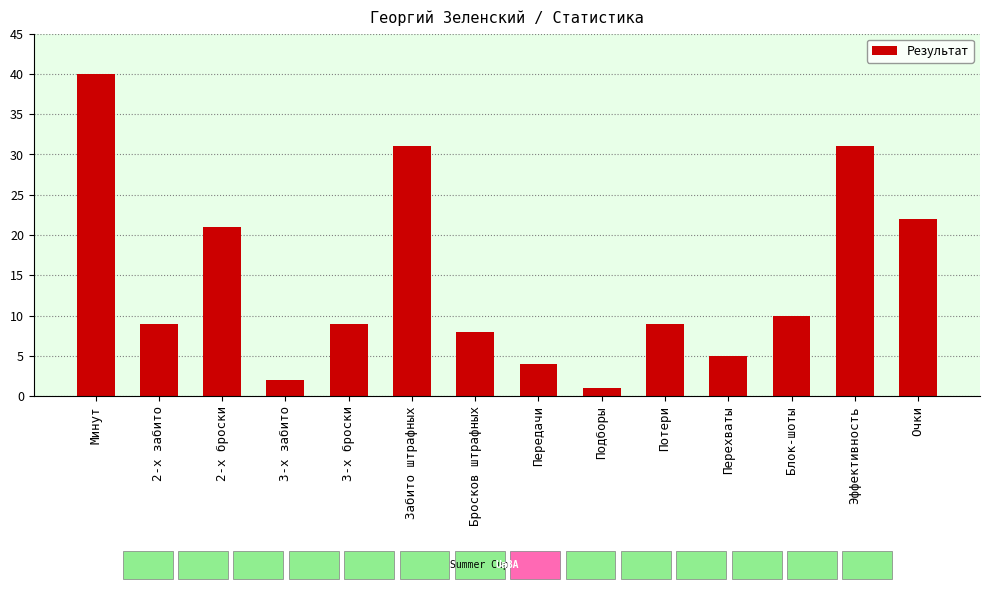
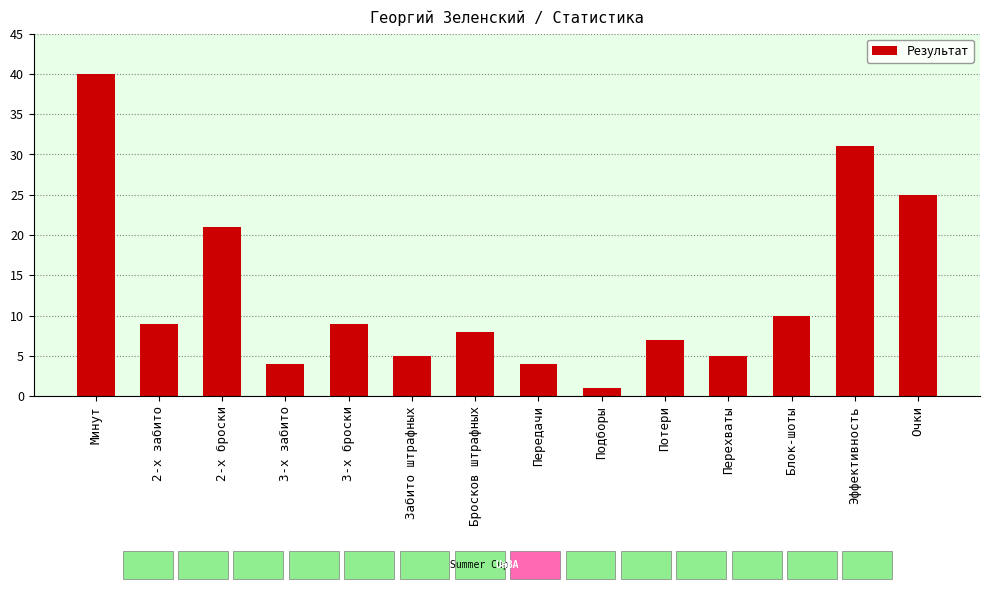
3-х забито: 2 -> 4
Забито штрафных: 31 -> 5
Потери: 9 -> 7
Очки: 22 -> 25
